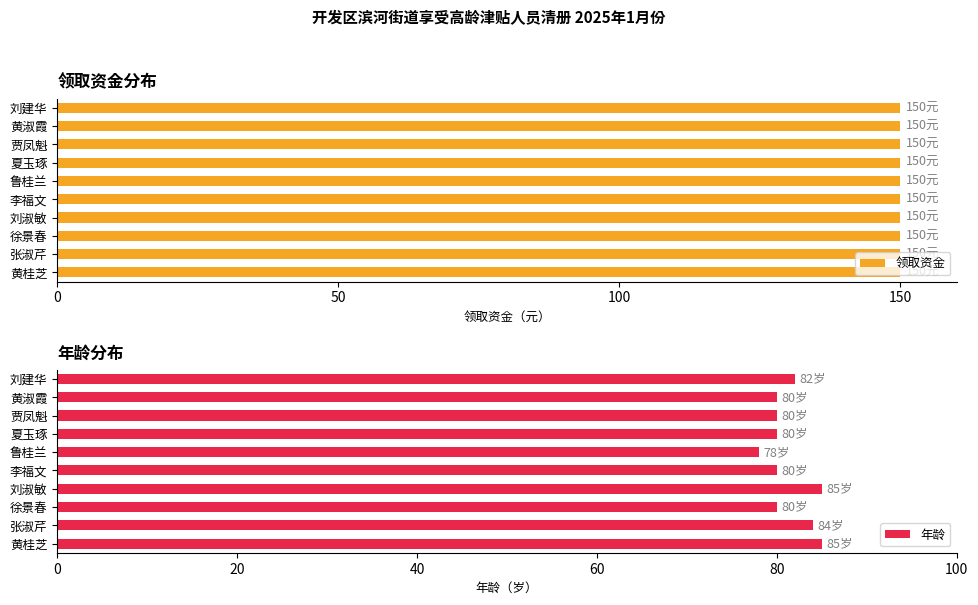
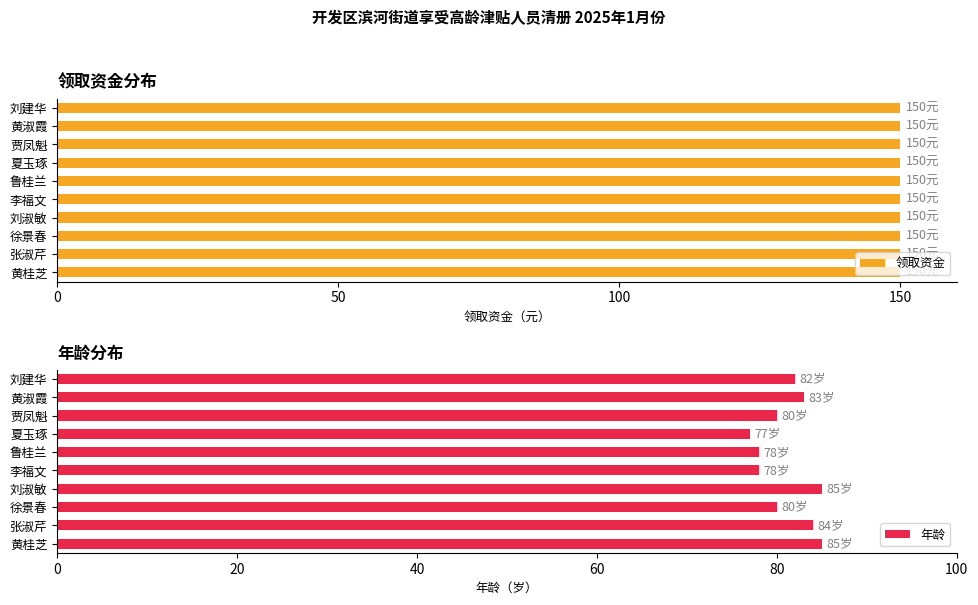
年龄分布, 黄淑霞: 80岁 -> 83岁
年龄分布, 夏玉琢: 80岁 -> 77岁
年龄分布, 李福文: 80岁 -> 78岁
